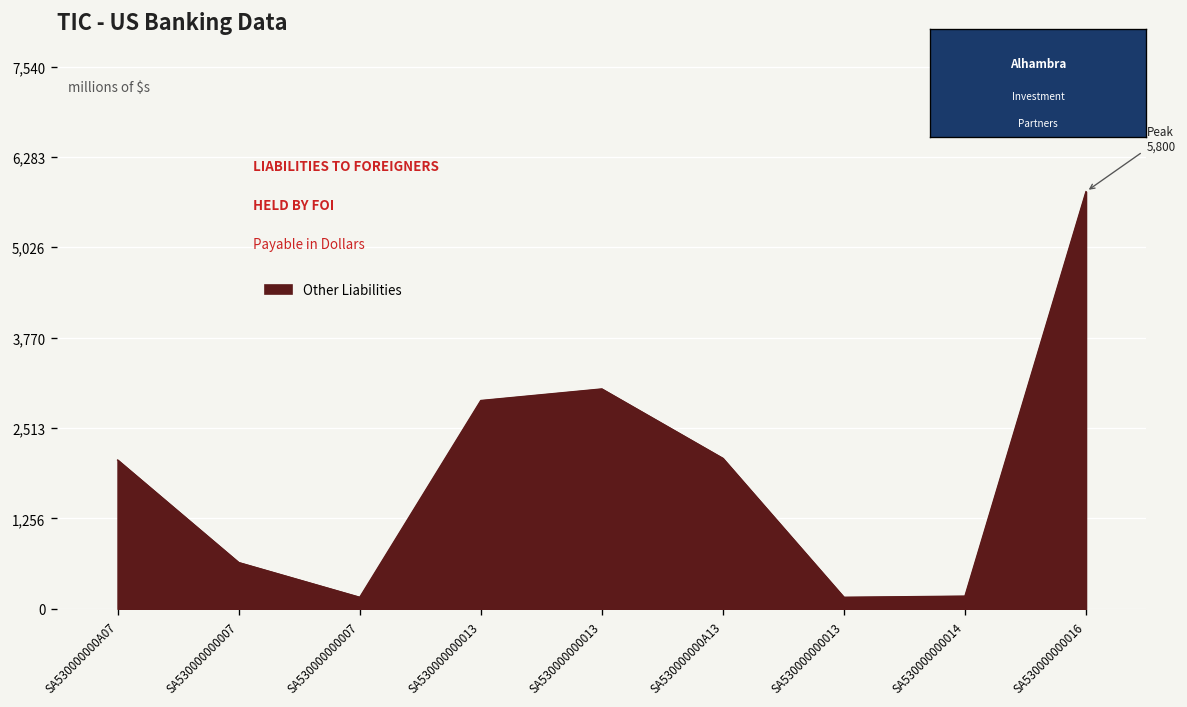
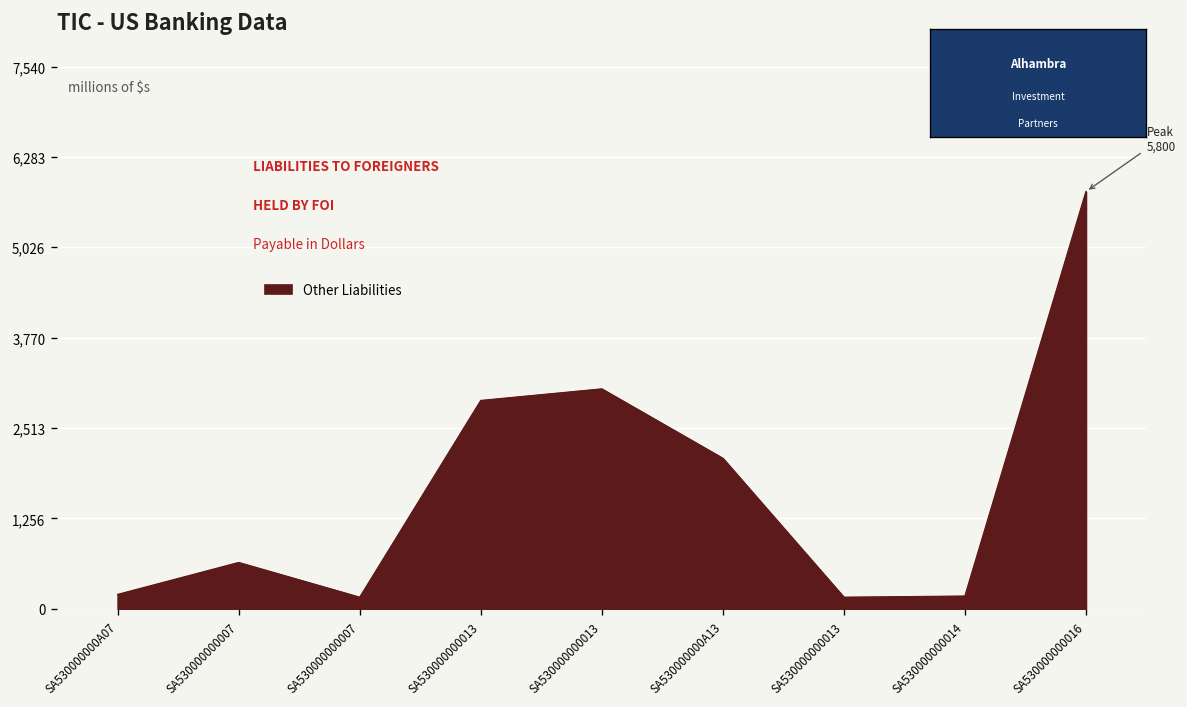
SA530000000A07: 2,100 -> 200
